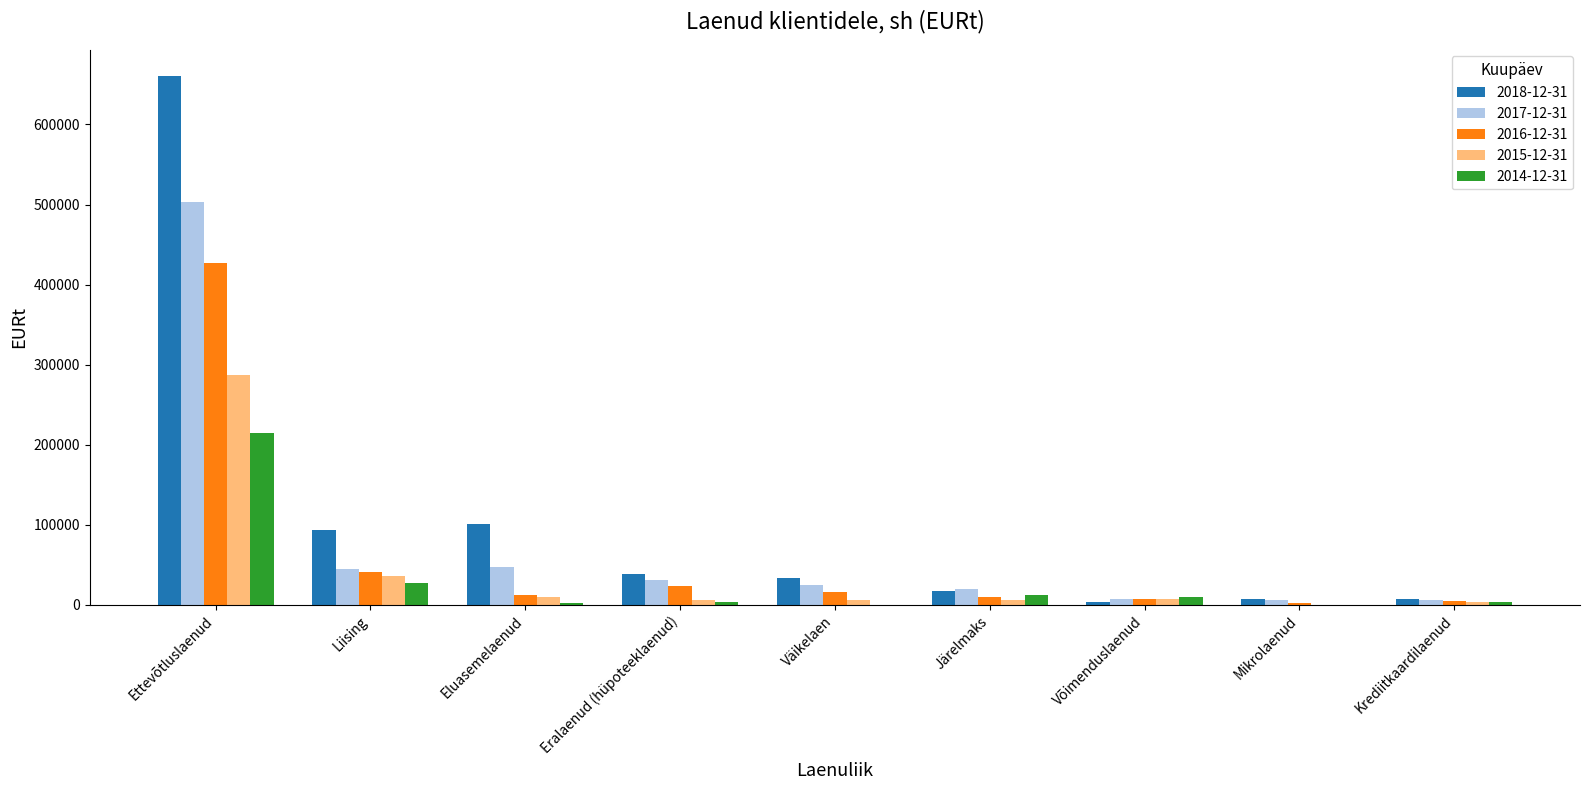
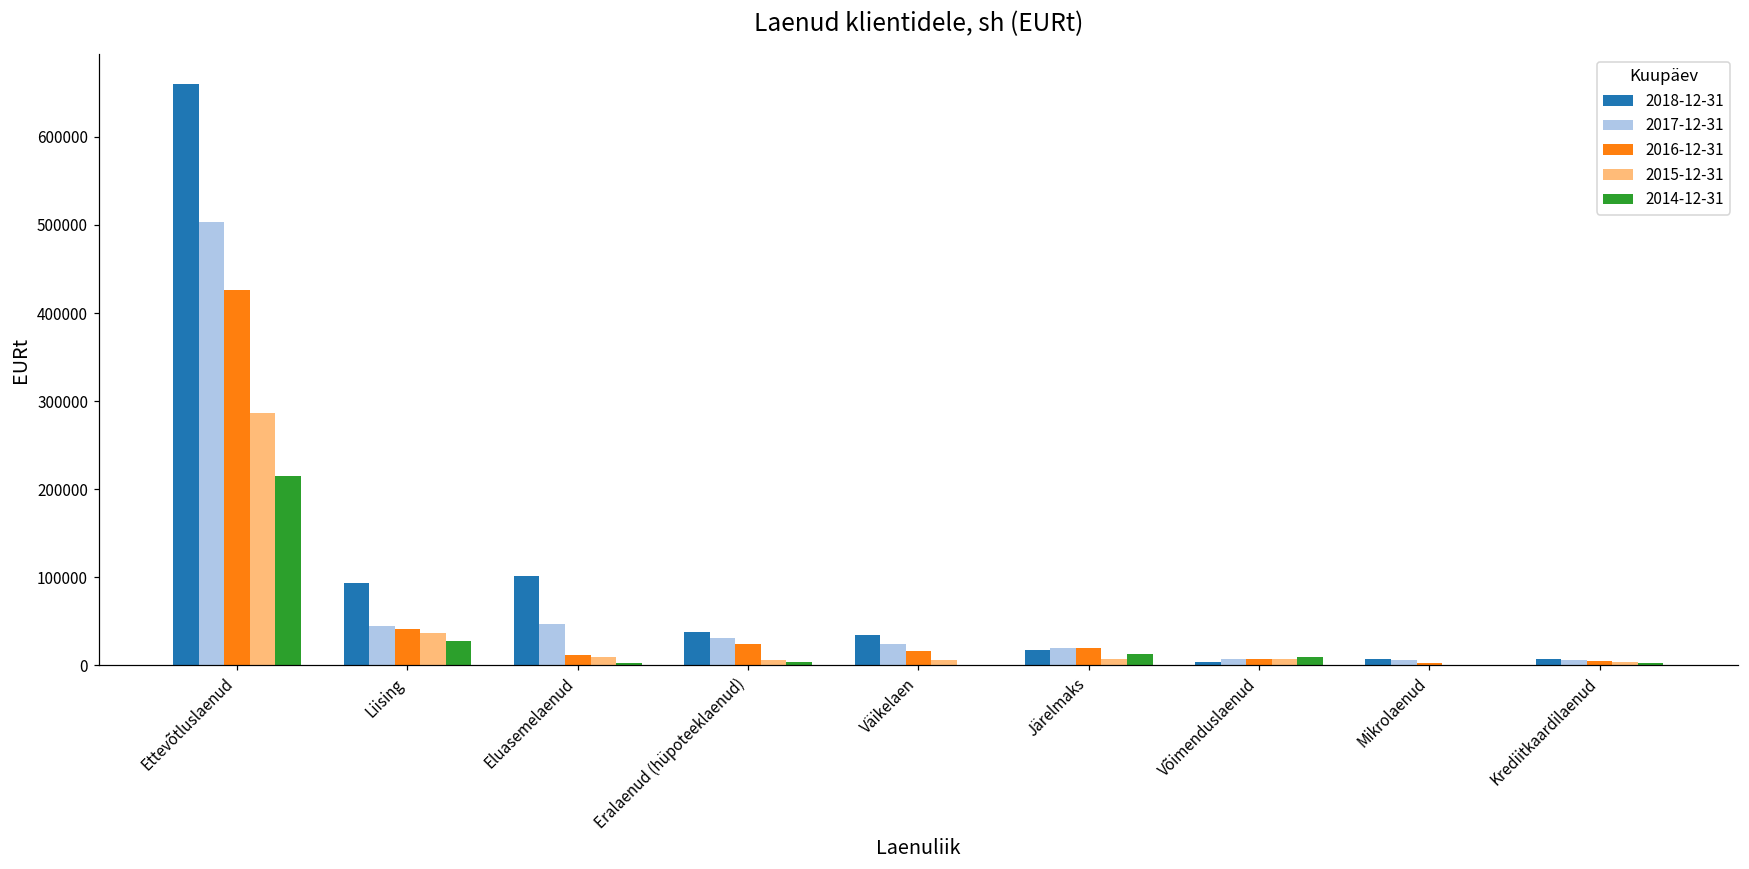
2016-12-31, Järelmaks: 10000 -> 20000
